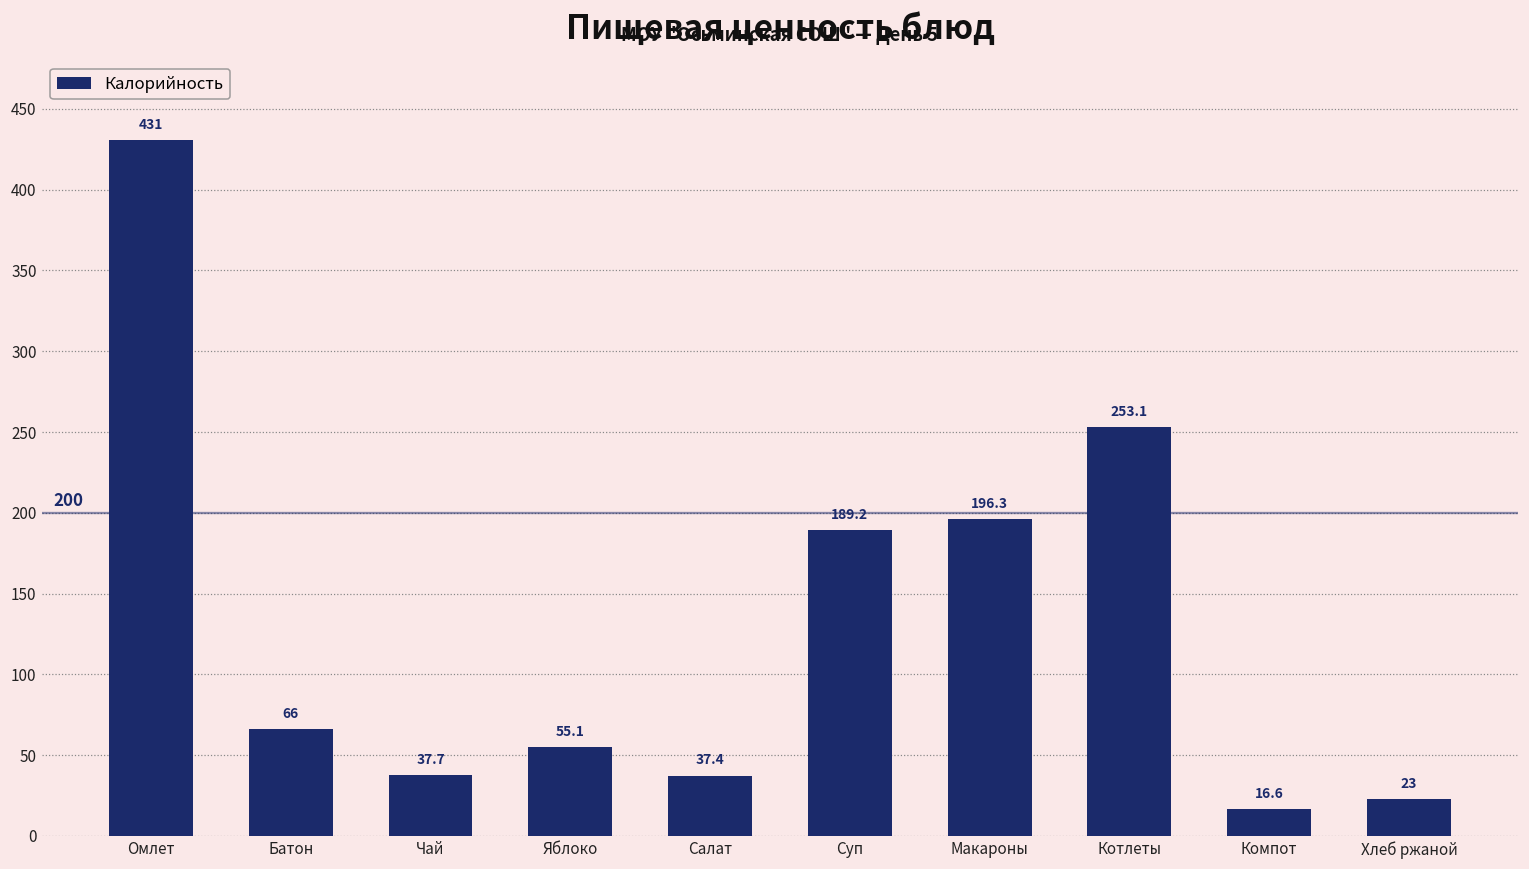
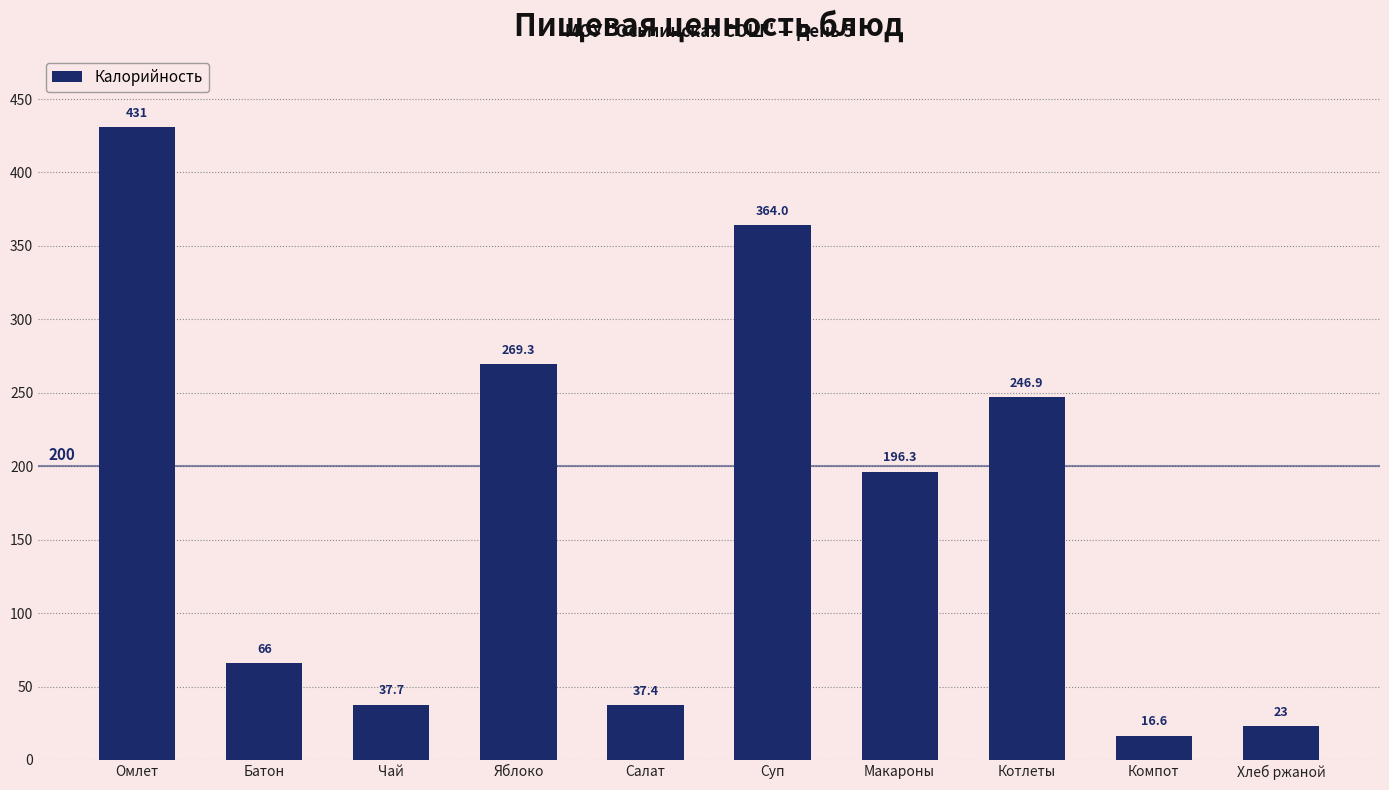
Яблоко: 55.1 -> 269.3
Суп: 189.2 -> 364.0
Котлеты: 253.1 -> 246.9
